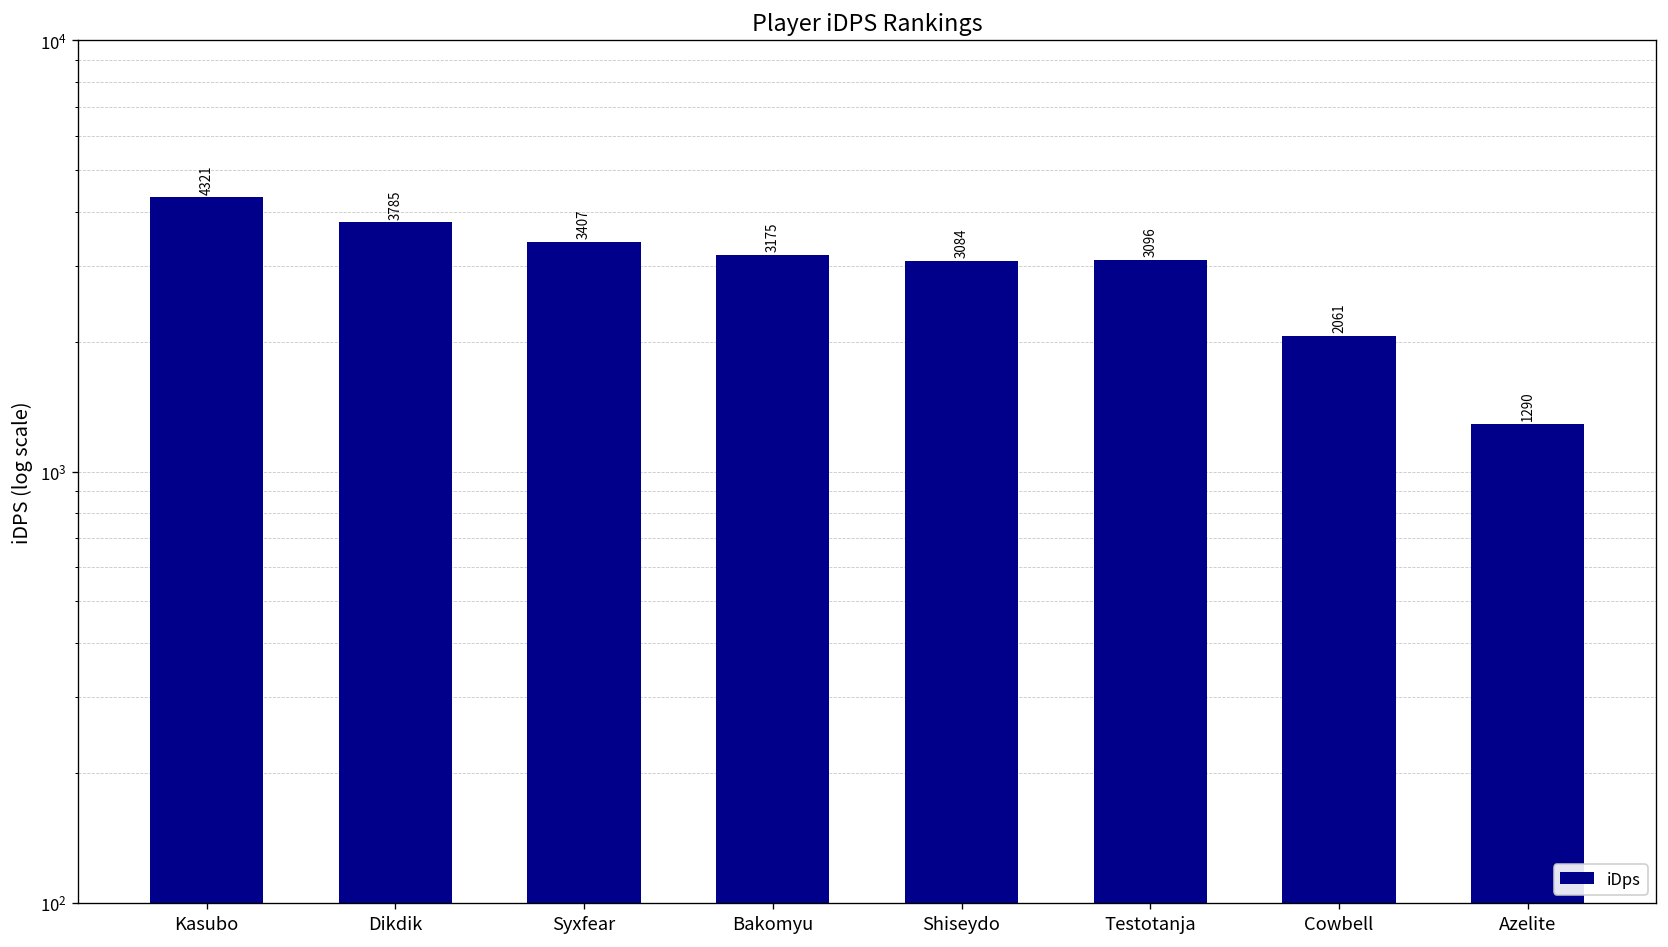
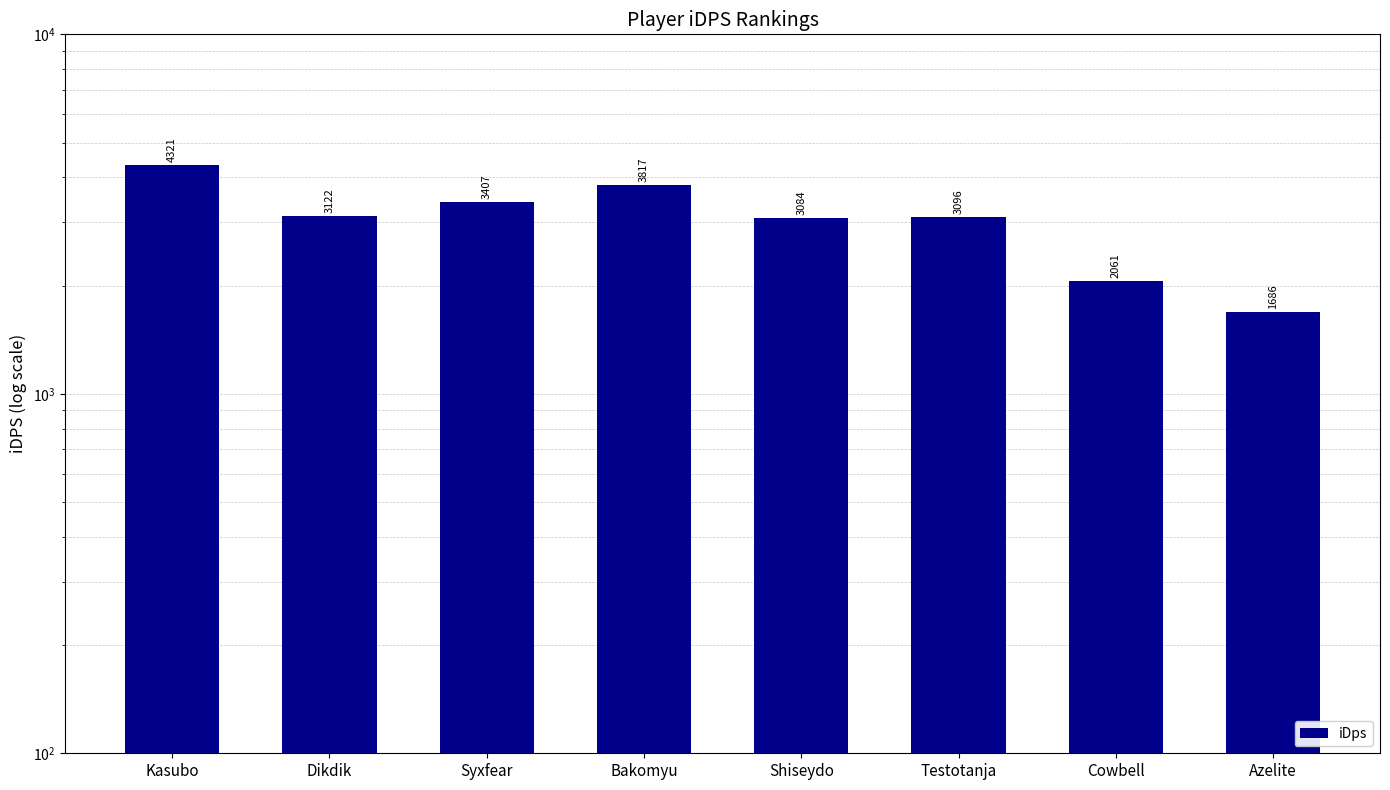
Dikdik: 3785 -> 3122
Bakomyu: 3175 -> 3817
Azelite: 1290 -> 1686
